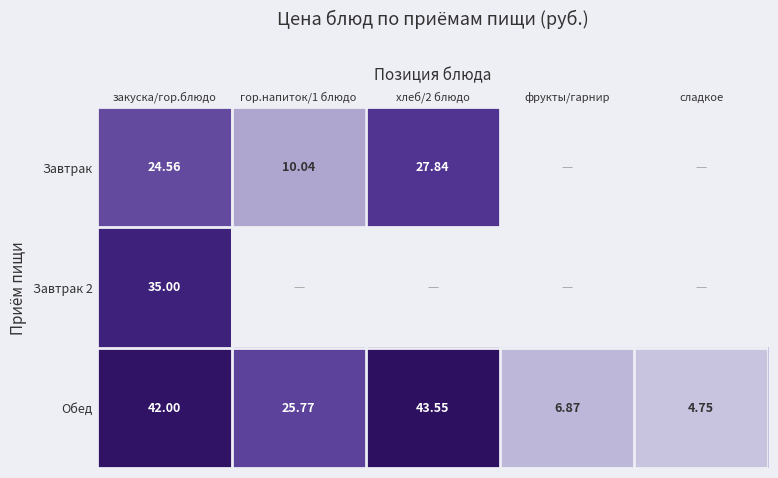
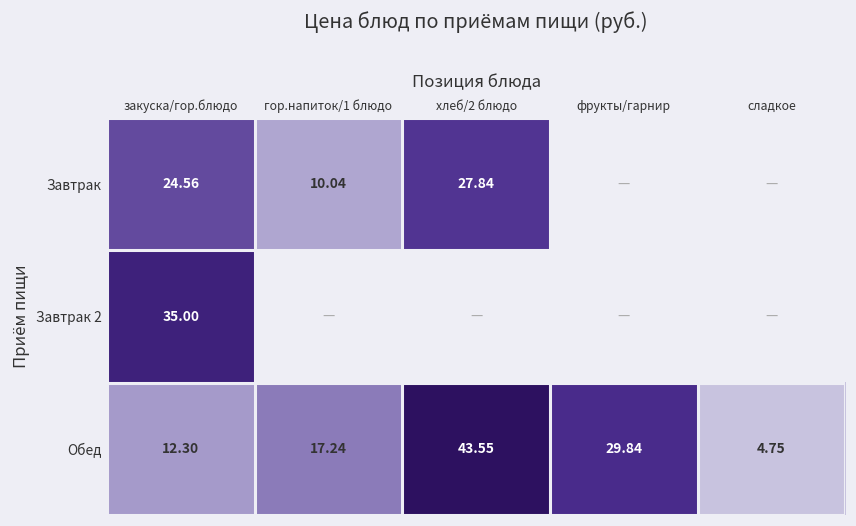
Обед, закуска/гор.блюдо: 42.00 -> 12.30
Обед, гор.напиток/1 блюдо: 25.77 -> 17.24
Обед, фрукты/гарнир: 6.87 -> 29.84
